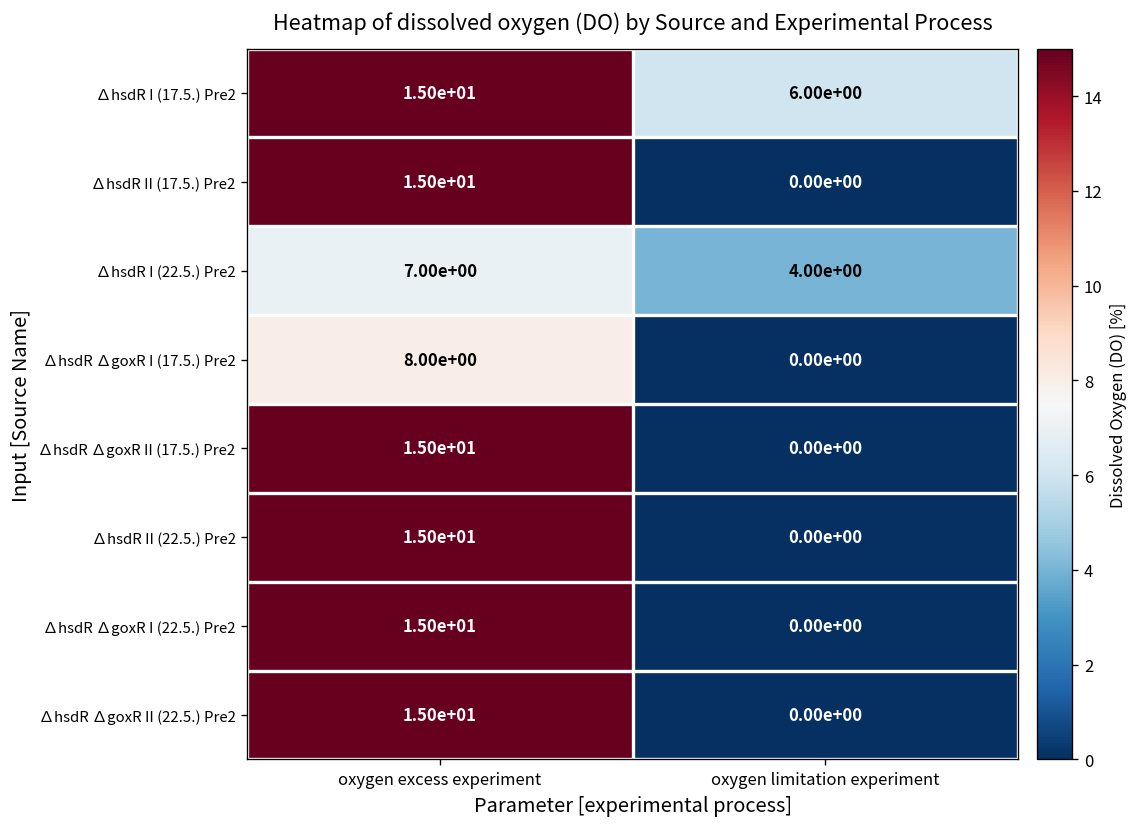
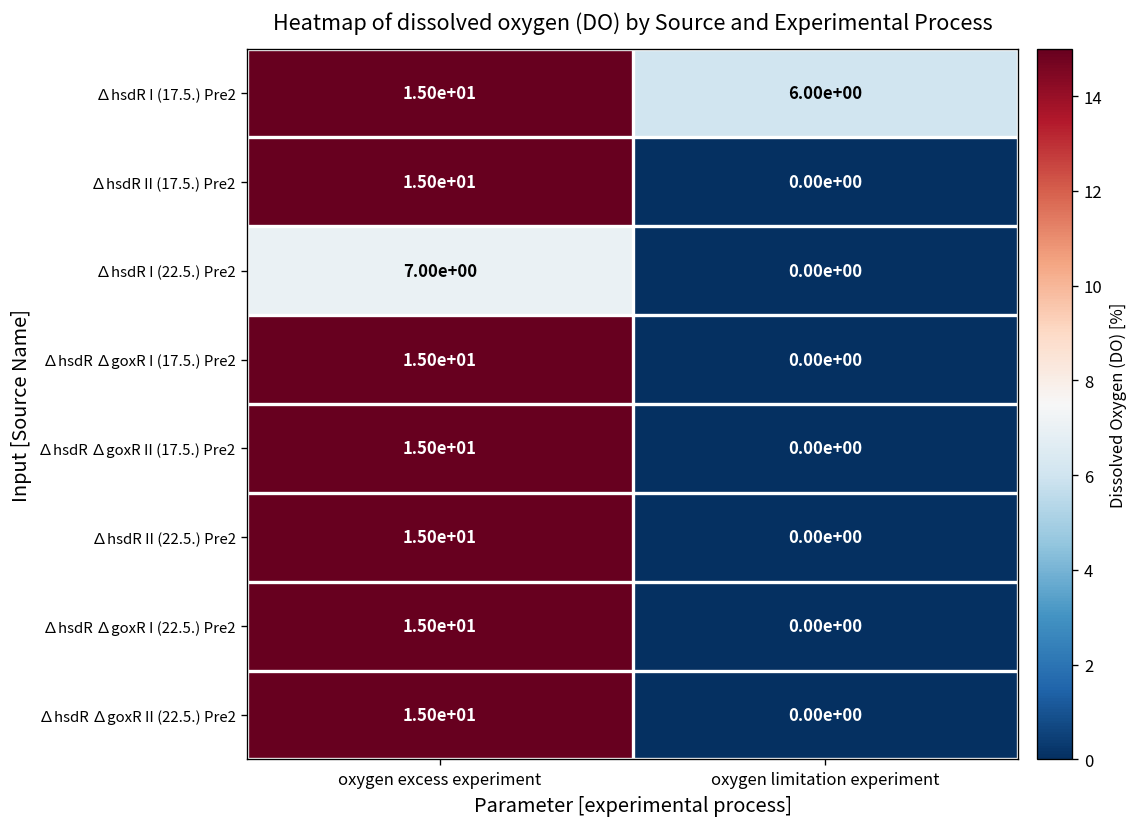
∆hsdR I (22.5.) Pre2, oxygen limitation experiment: 4.00e+00 -> 0.00e+00
∆hsdR ∆goxR I (17.5.) Pre2, oxygen excess experiment: 8.00e+00 -> 1.50e+01
